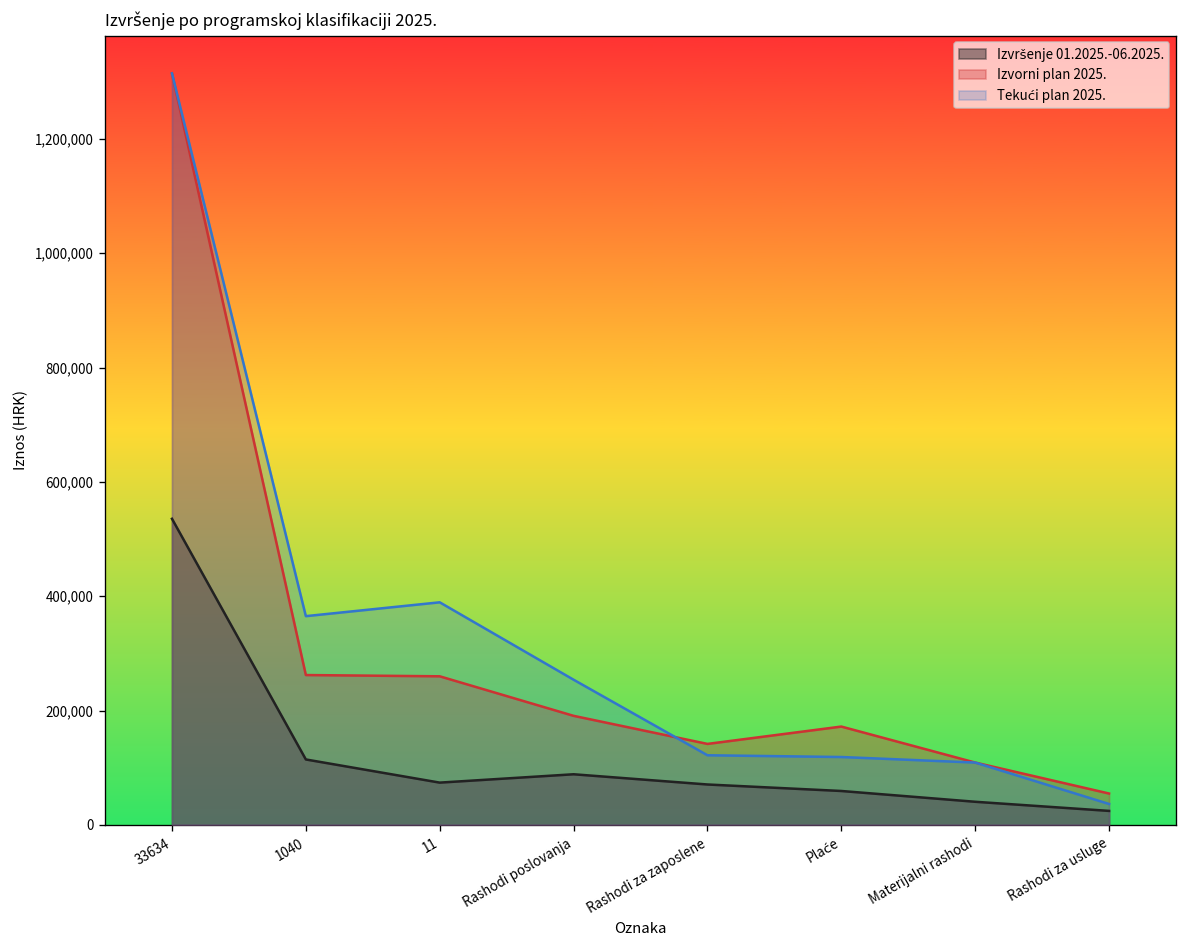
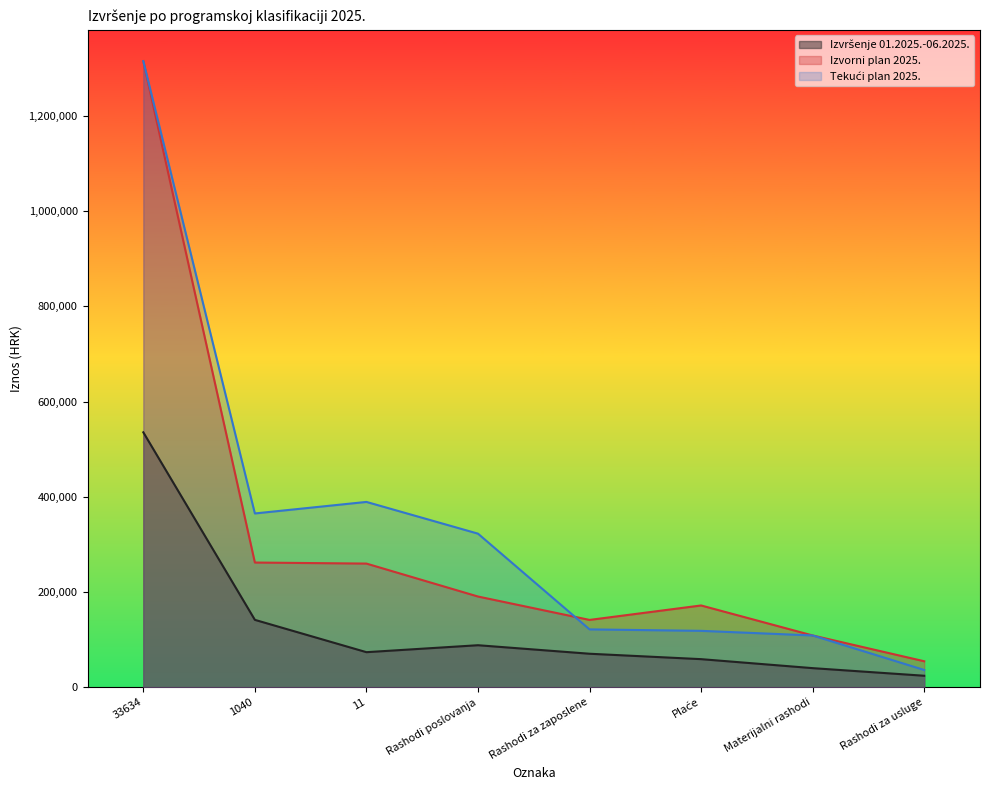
Izvršenje 01.2025.-06.2025., 1040: 110,000 -> 140,000
Tekući plan 2025., Rashodi poslovanja: 250,000 -> 320,000
